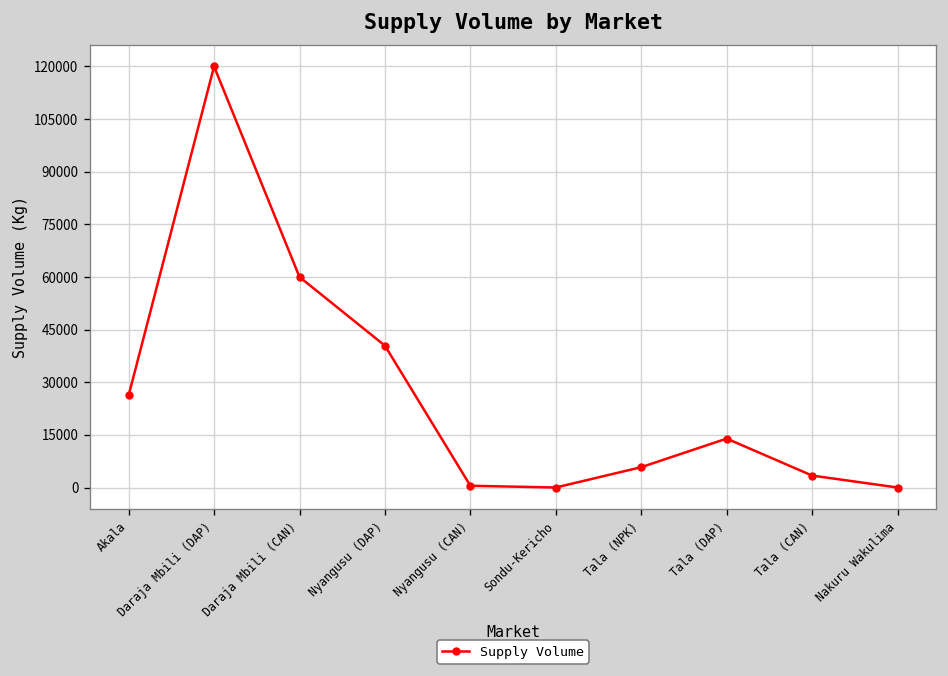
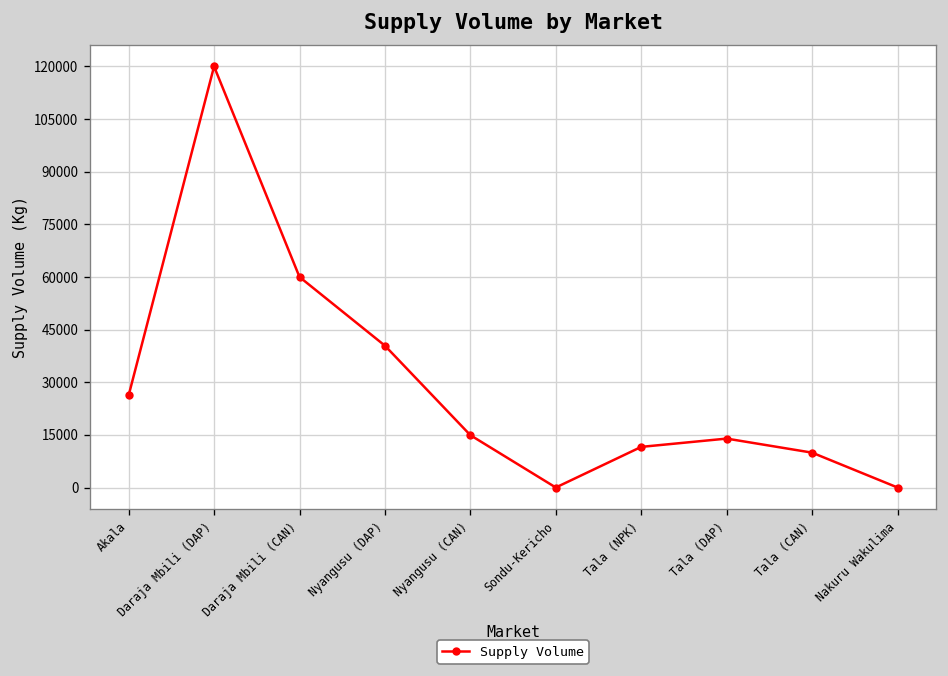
Nyangusu (CAN): 1000 -> 15000
Tala (NPK): 6000 -> 12000
Tala (CAN): 3000 -> 10000
